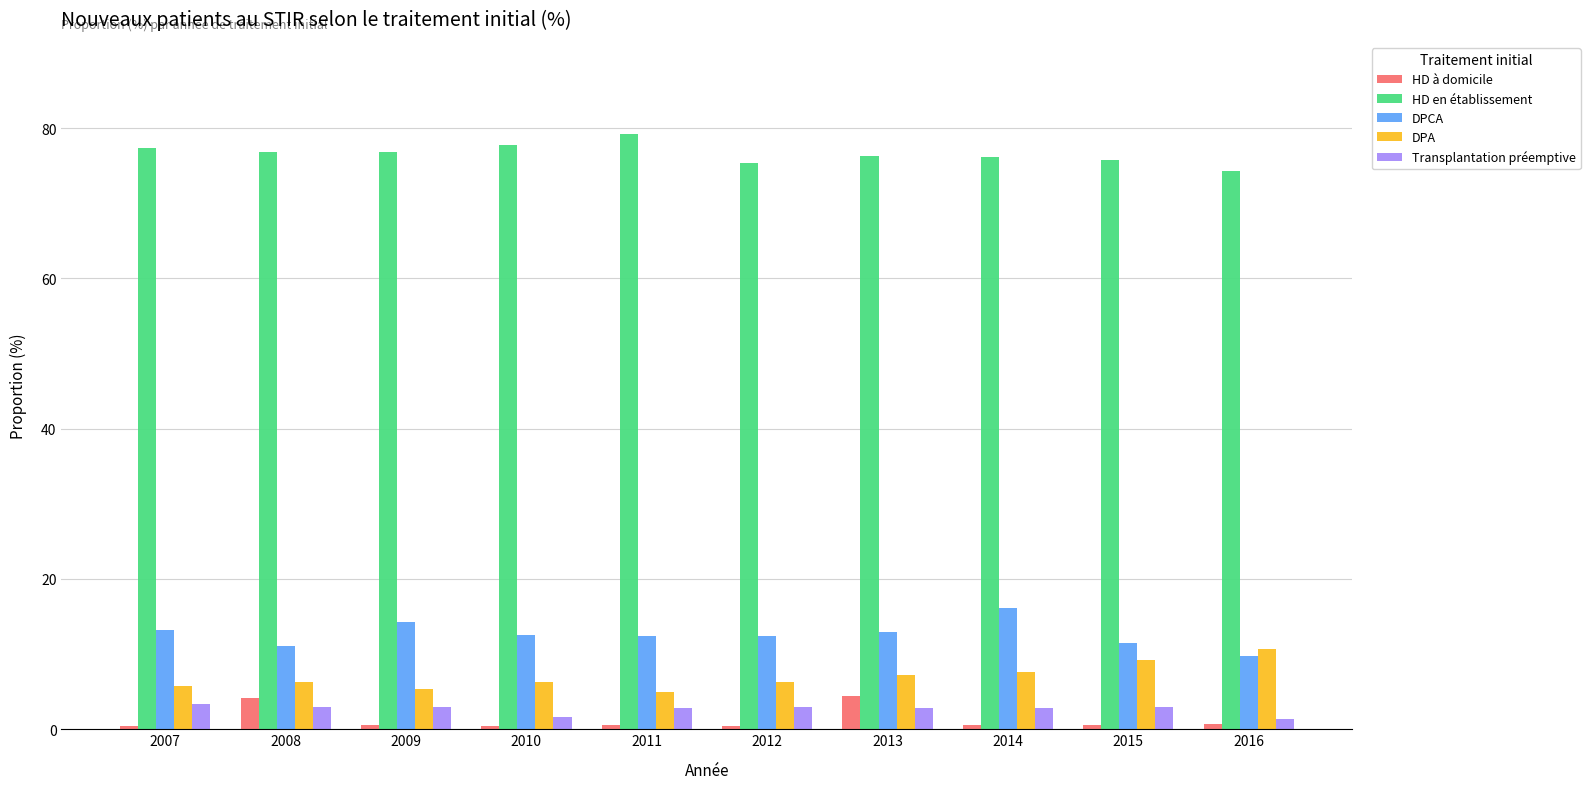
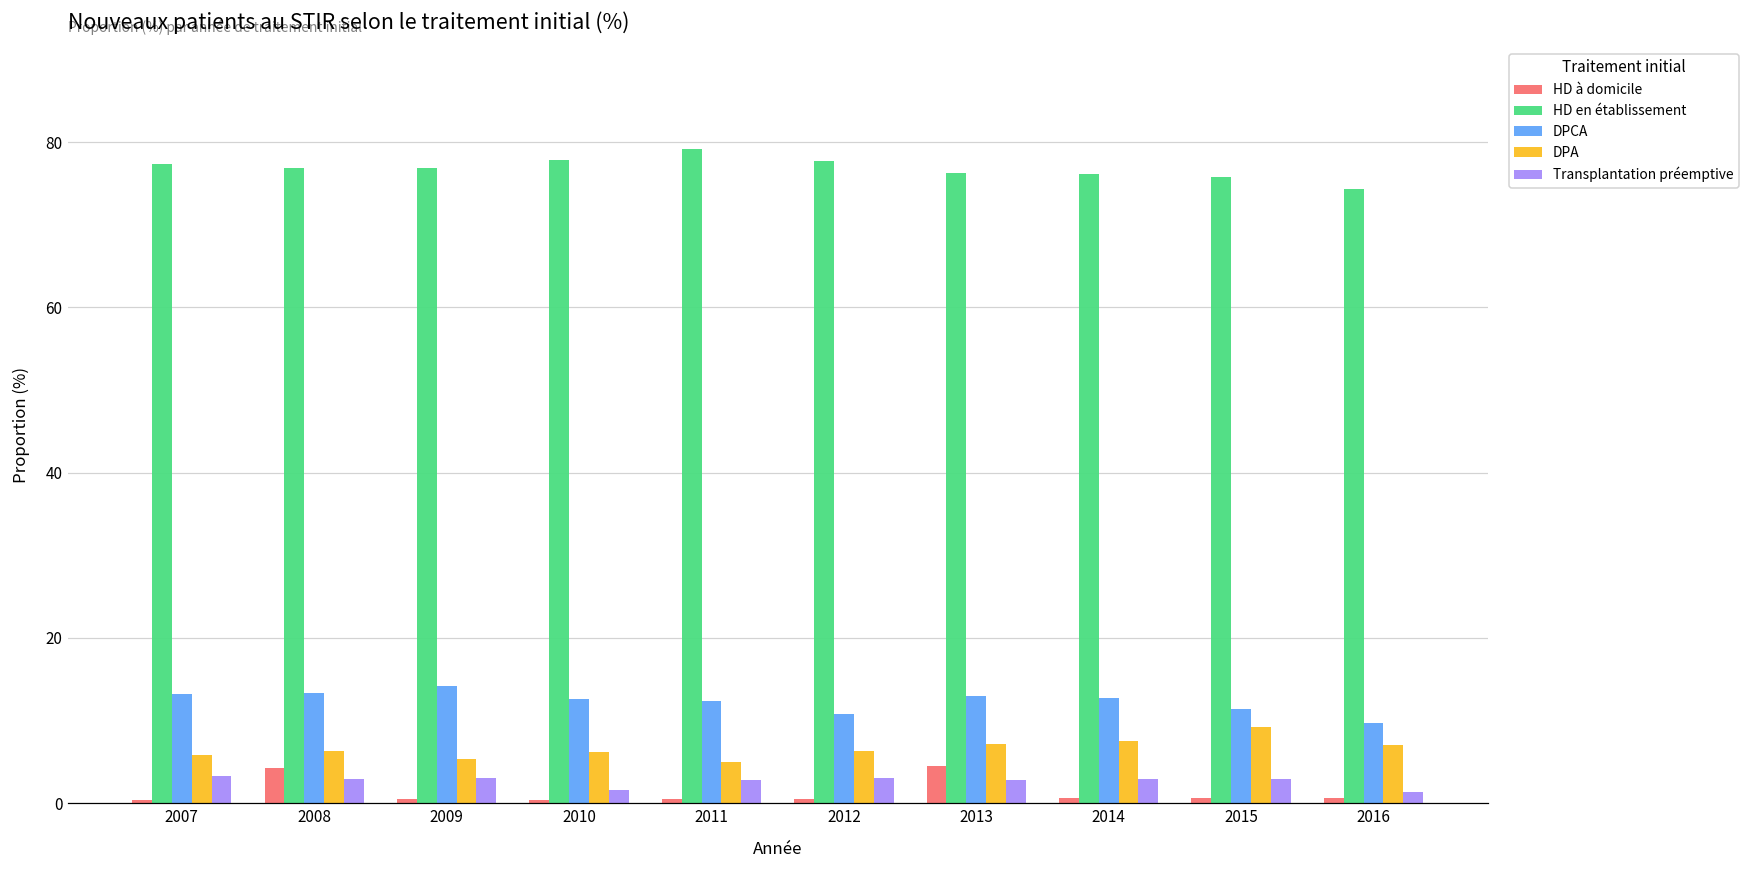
DPCA, 2008: 11 -> 13
HD en établissement, 2012: 75 -> 78
DPCA, 2012: 12 -> 11
DPCA, 2014: 16 -> 13
DPA, 2016: 11 -> 7
